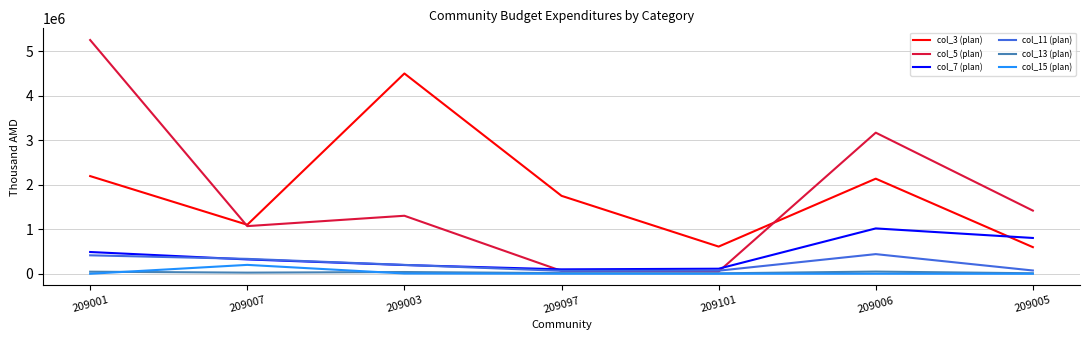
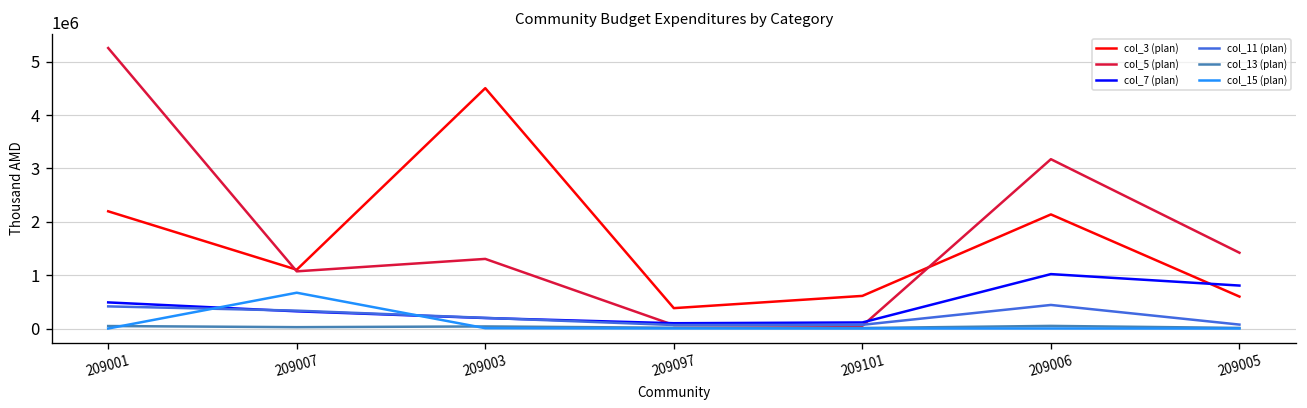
col_15 (plan), 209007: 200000 -> 700000
col_3 (plan), 209097: 1800000 -> 400000
